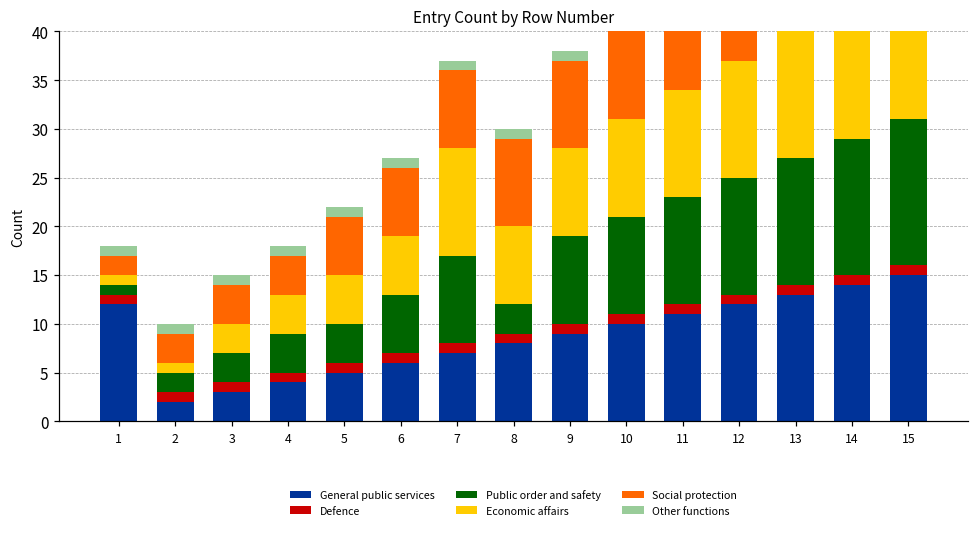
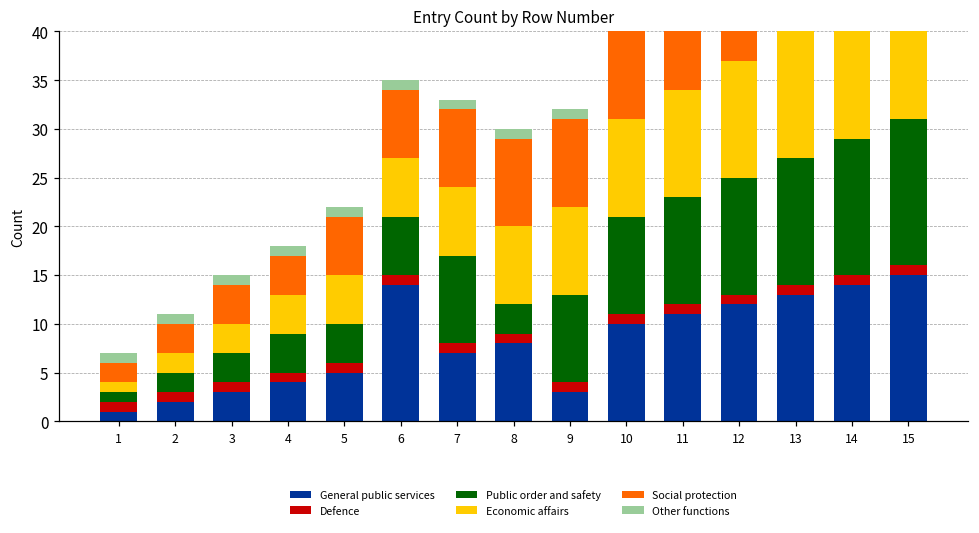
General public services, 1: 12 -> 1
Economic affairs, 2: 1 -> 2
General public services, 6: 6 -> 14
Economic affairs, 7: 11 -> 7
General public services, 9: 9 -> 3
